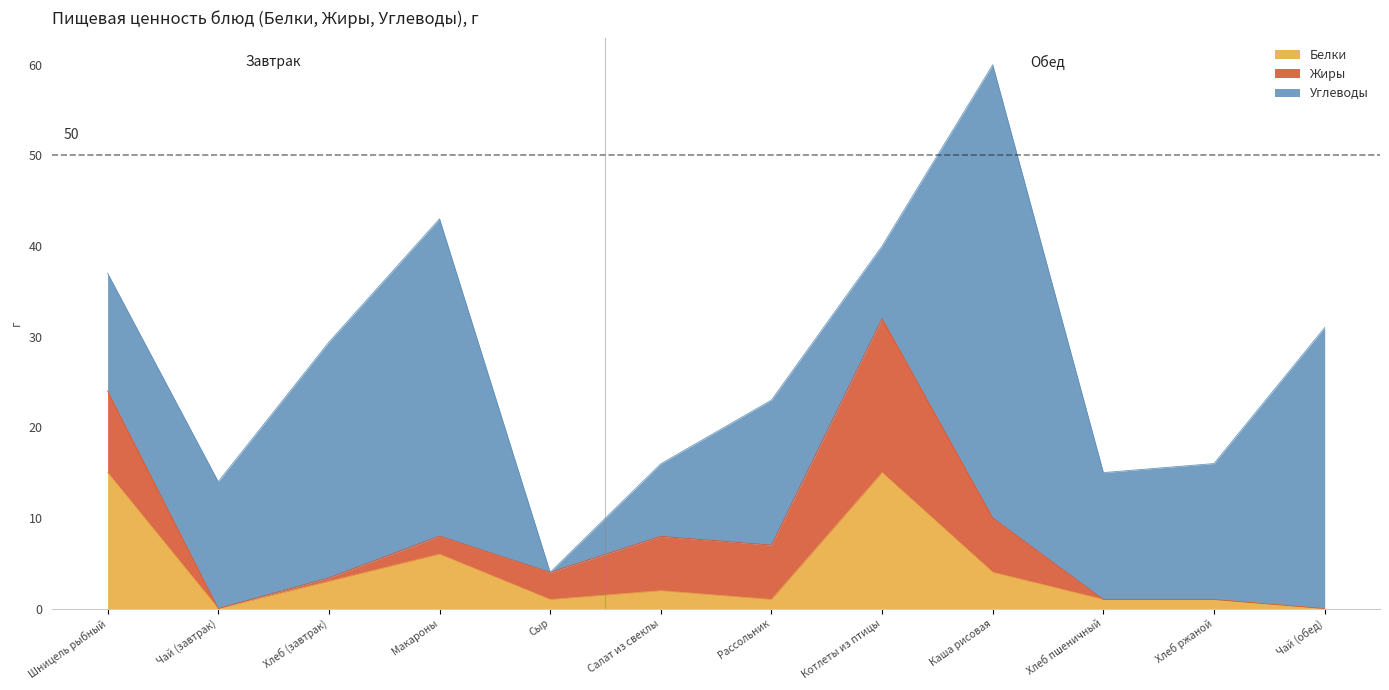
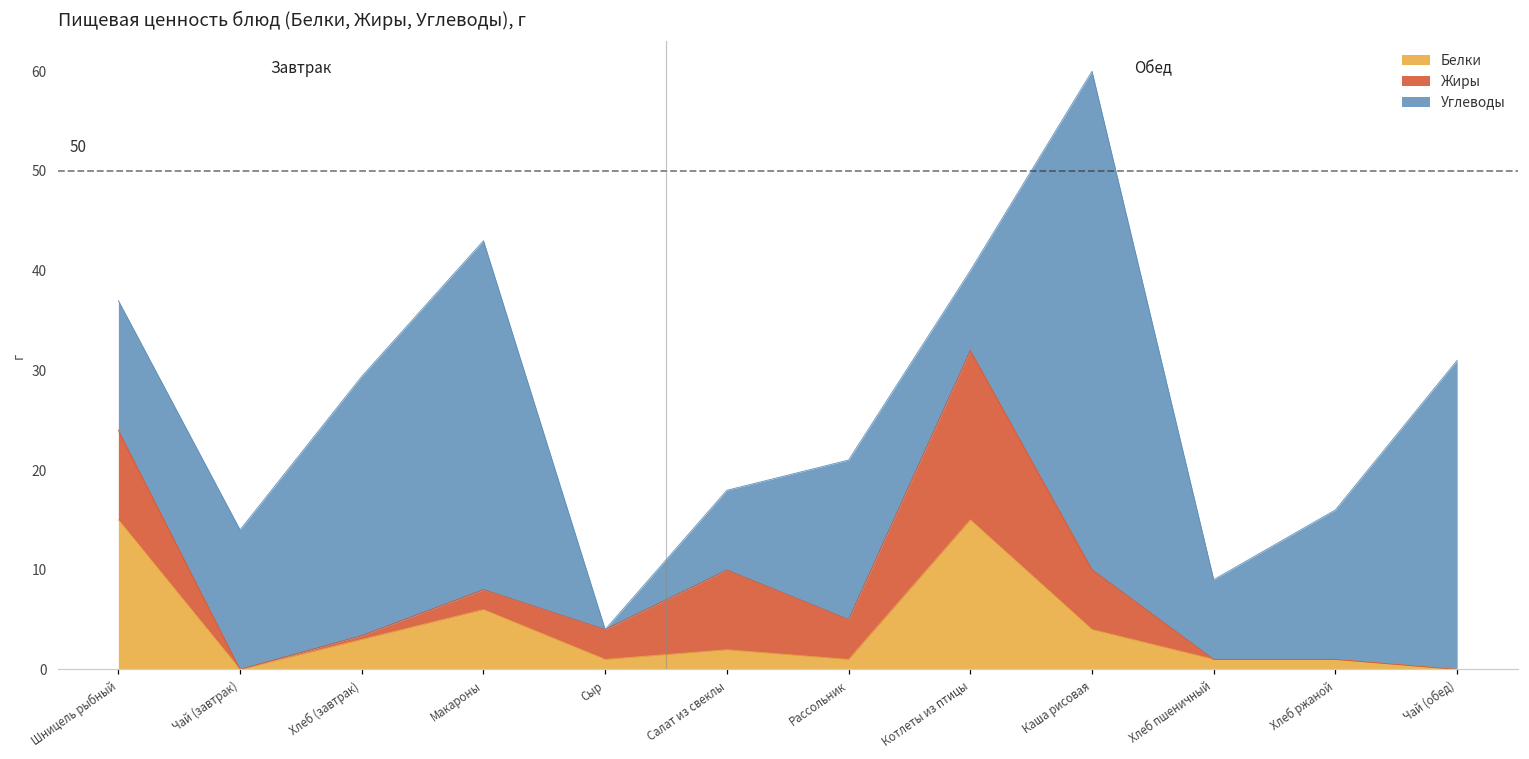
Жиры, Салат из свеклы: 6 -> 8
Жиры, Рассольник: 6 -> 4
Углеводы, Хлеб пшеничный: 14 -> 8
